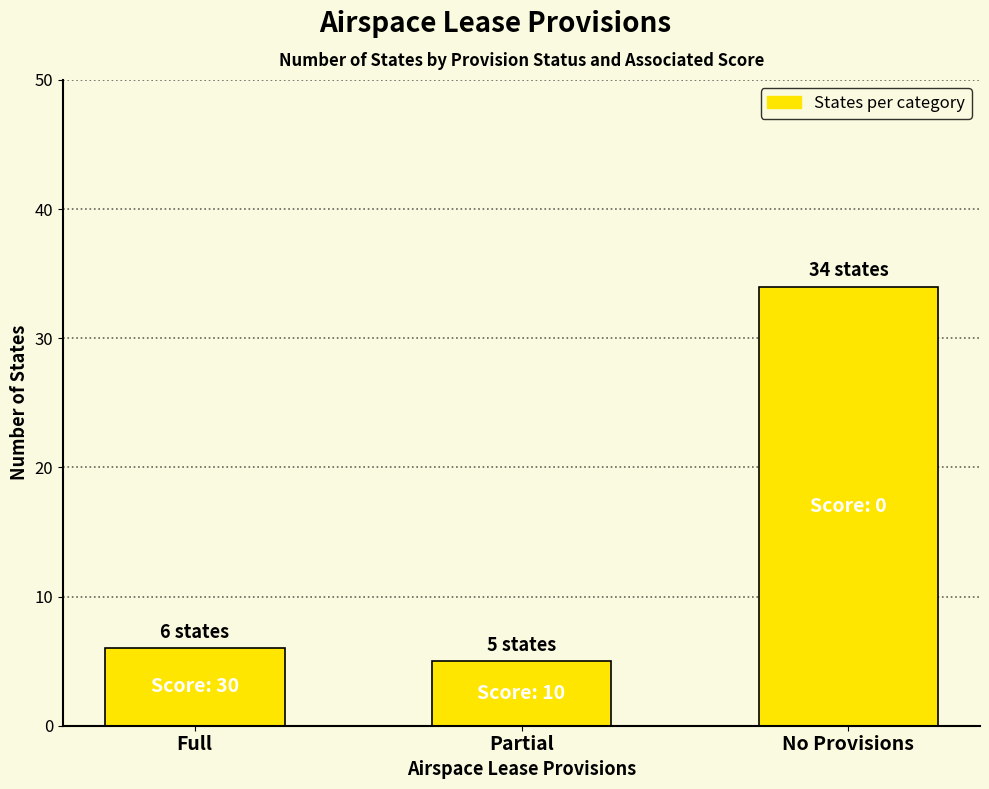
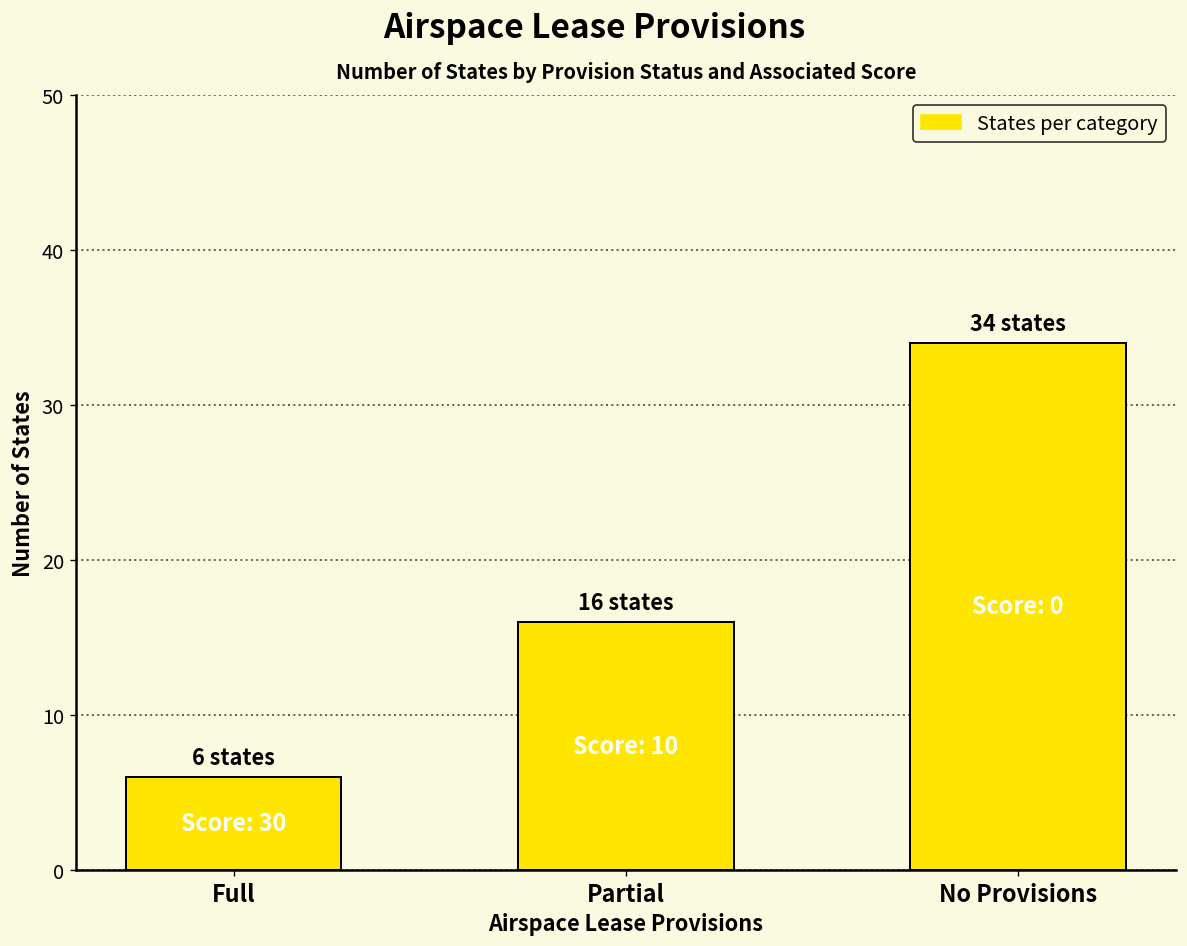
Partial: 5 -> 16
